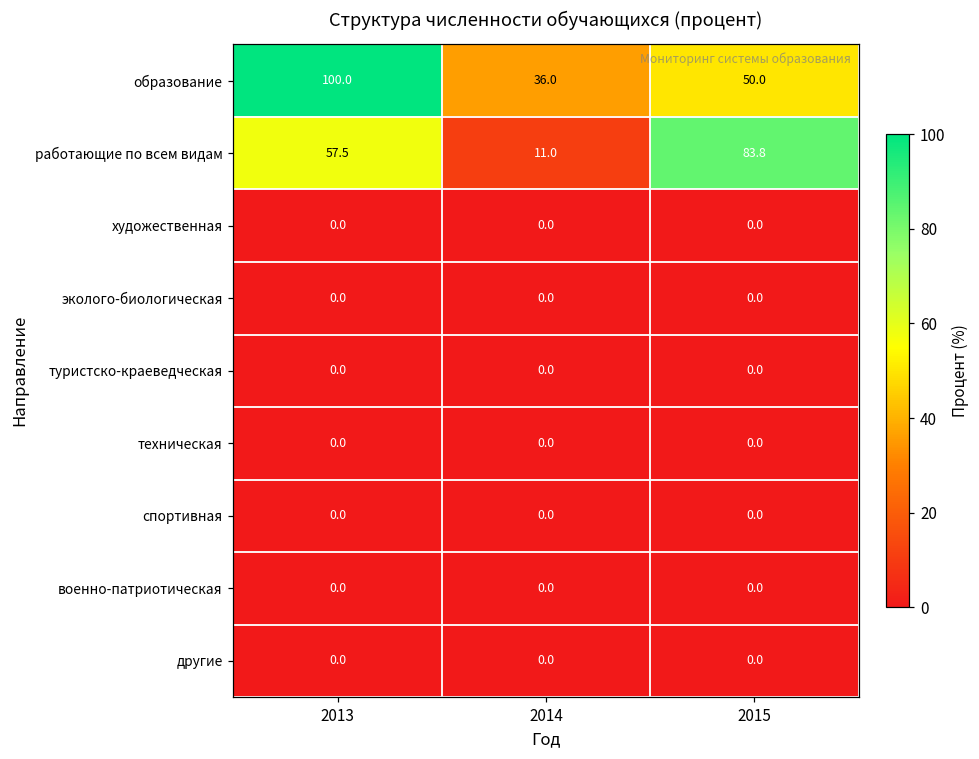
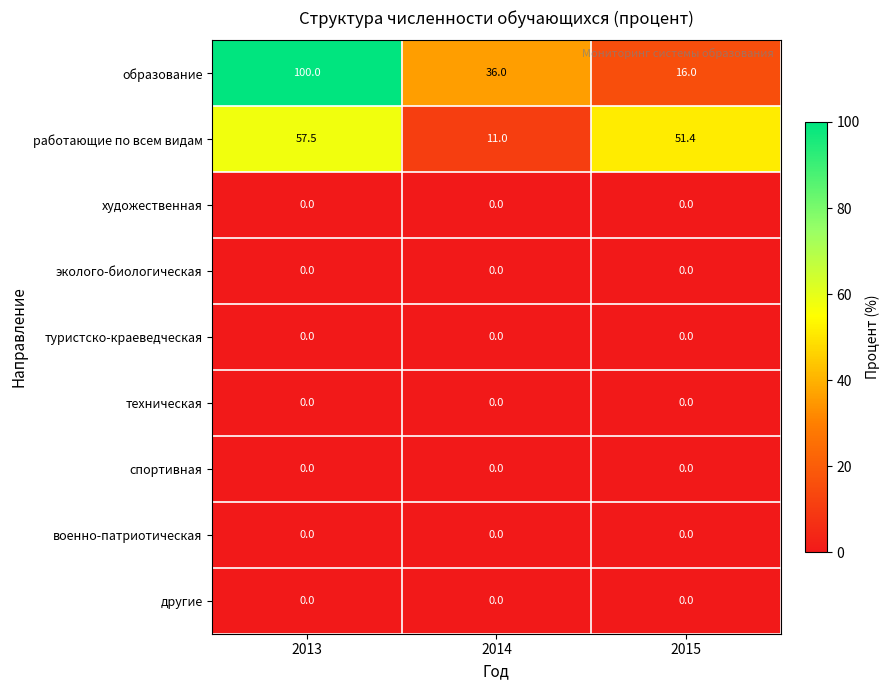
образование, 2015: 50.0 -> 16.0
работающие по всем видам, 2015: 83.8 -> 51.4
